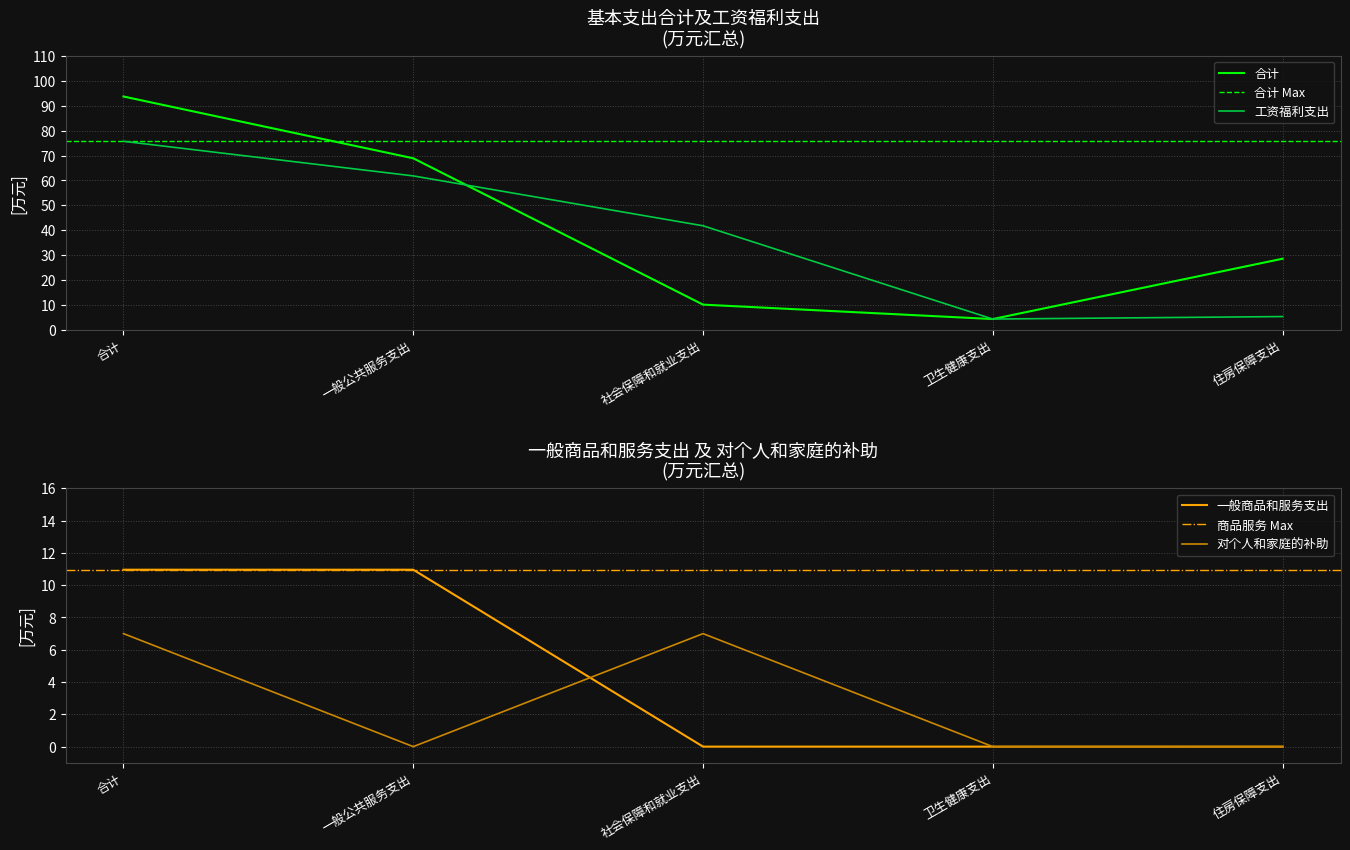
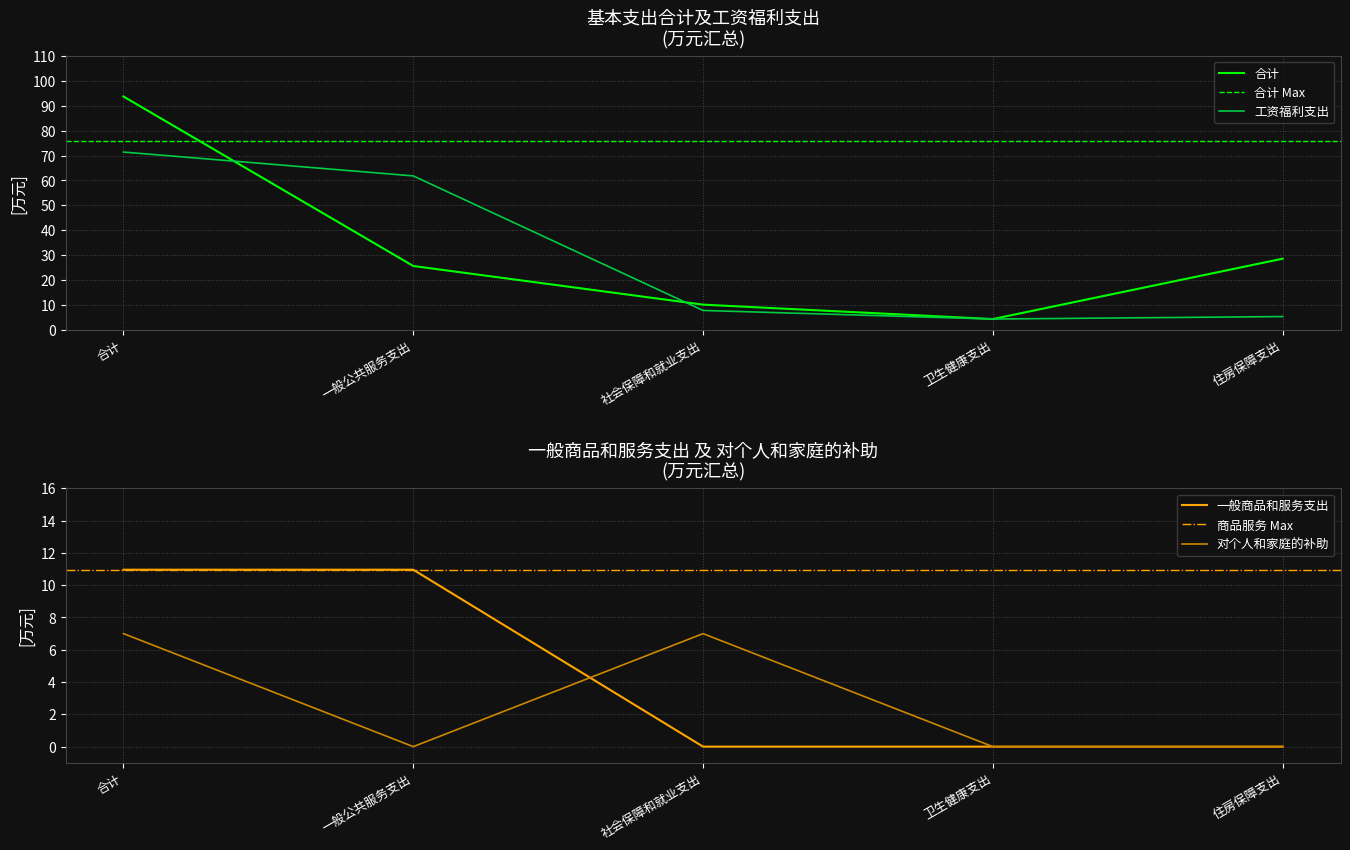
基本支出合计及工资福利支出 (万元汇总), 工资福利支出, 合计: 76 -> 71
基本支出合计及工资福利支出 (万元汇总), 合计, 一般公共服务支出: 69 -> 26
基本支出合计及工资福利支出 (万元汇总), 工资福利支出, 社会保障和就业支出: 42 -> 8
